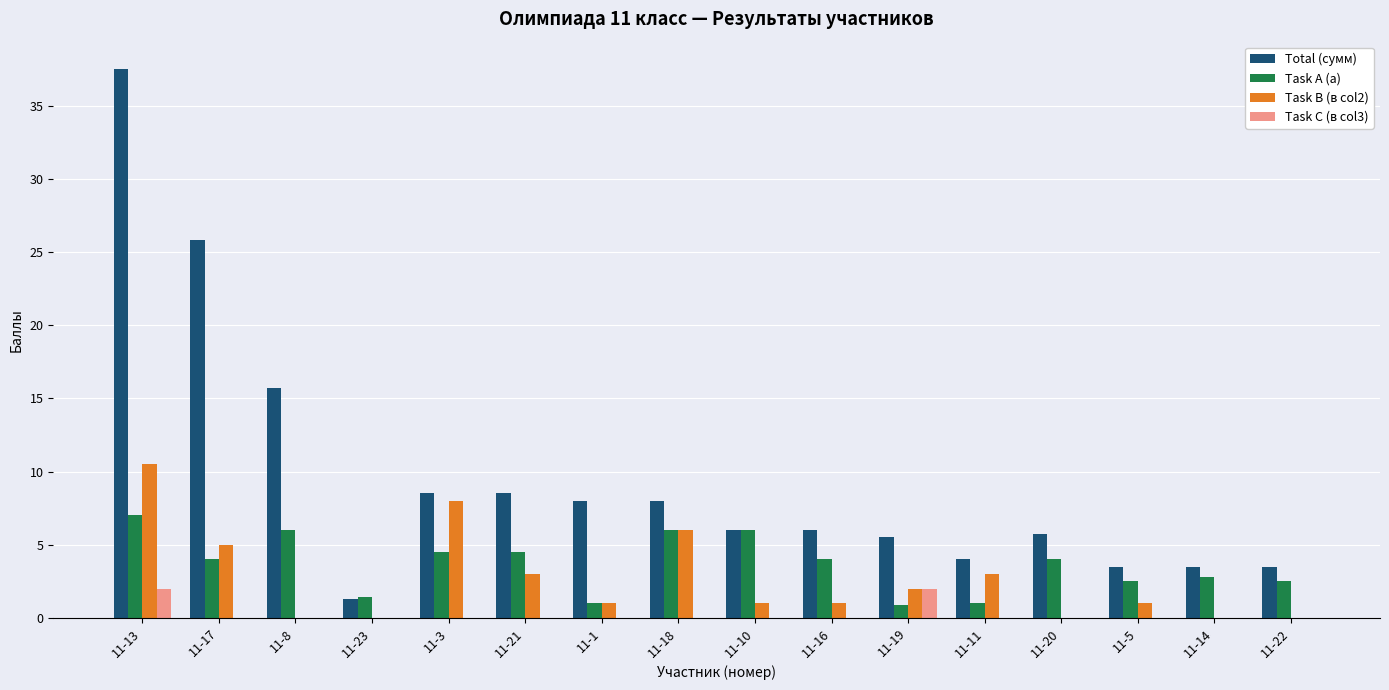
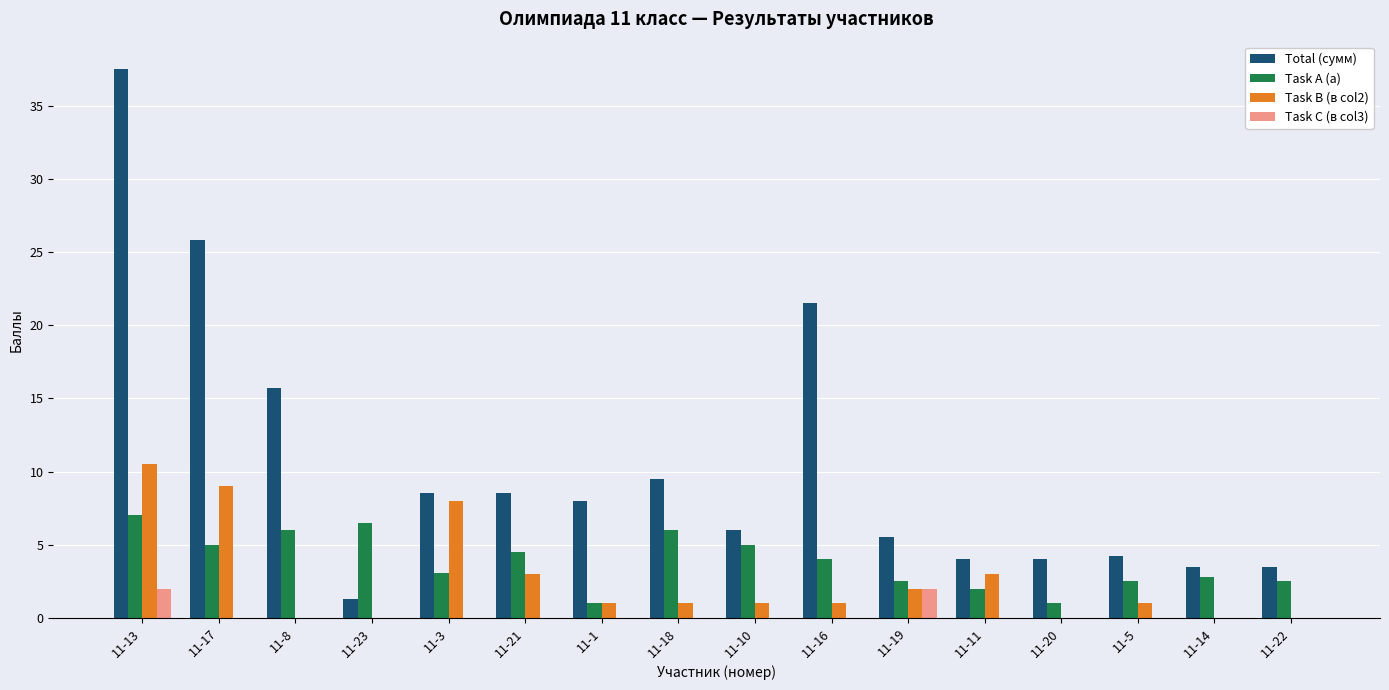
Task A (а), 11-17: 4 -> 5
Task B (в col2), 11-17: 5 -> 9
Task A (а), 11-23: 1.4 -> 6.5
Task A (а), 11-3: 4.5 -> 3.1
Total (сумм), 11-18: 8.0 -> 9.5
Task B (в col2), 11-18: 6 -> 1
Task A (а), 11-10: 6 -> 5
Total (сумм), 11-16: 6.0 -> 21.5
Task A (а), 11-19: 0.9 -> 2.5
Task A (а), 11-11: 1 -> 2
Total (сумм), 11-20: 5.7 -> 4.0
Task A (а), 11-20: 4 -> 1
Total (сумм), 11-5: 3.5 -> 4.2
